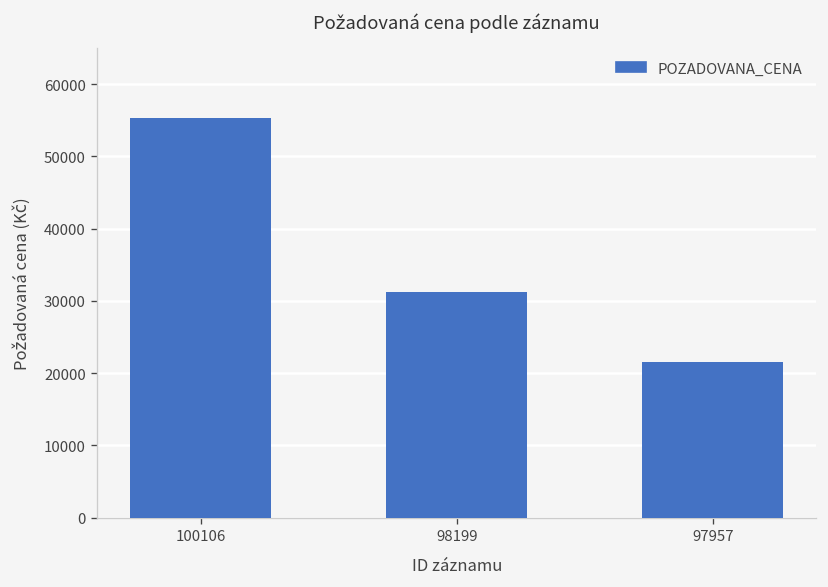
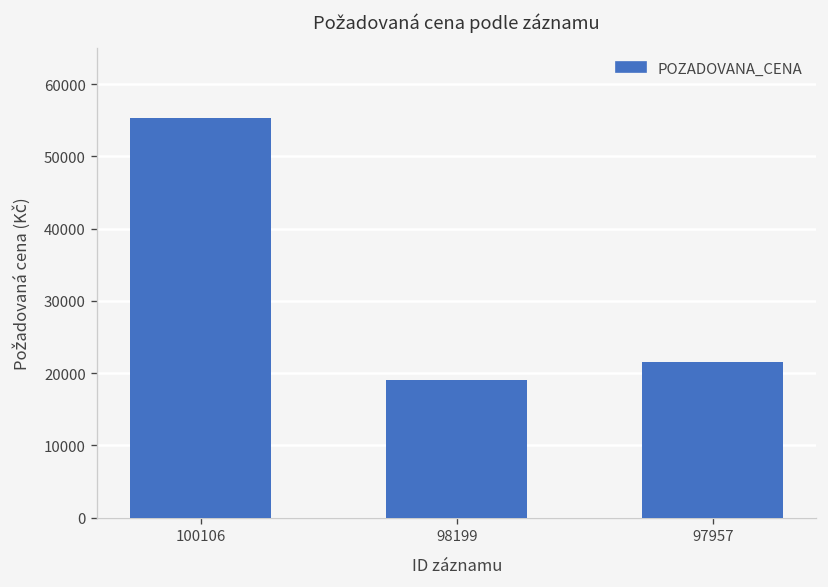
98199: 31000 -> 19000
